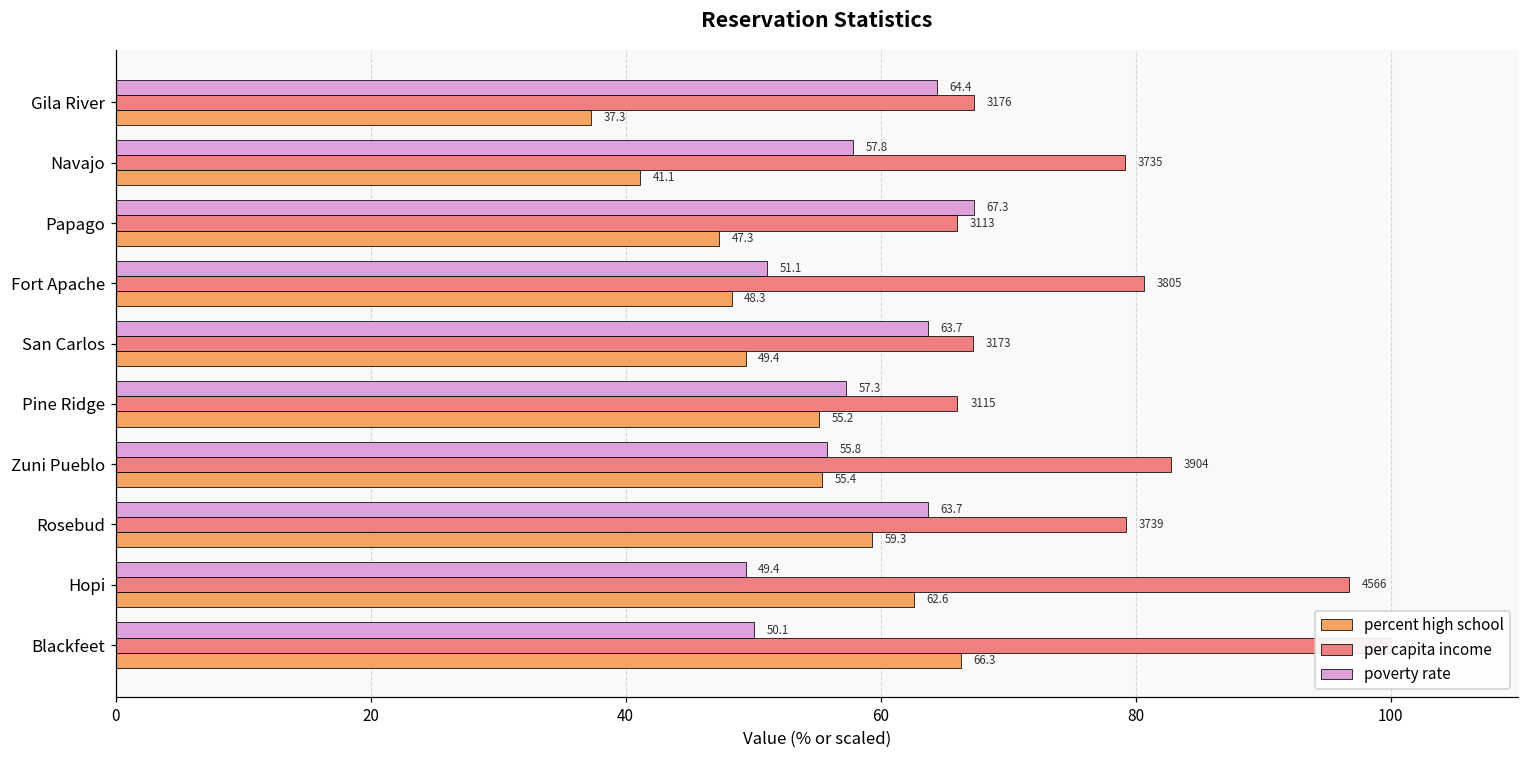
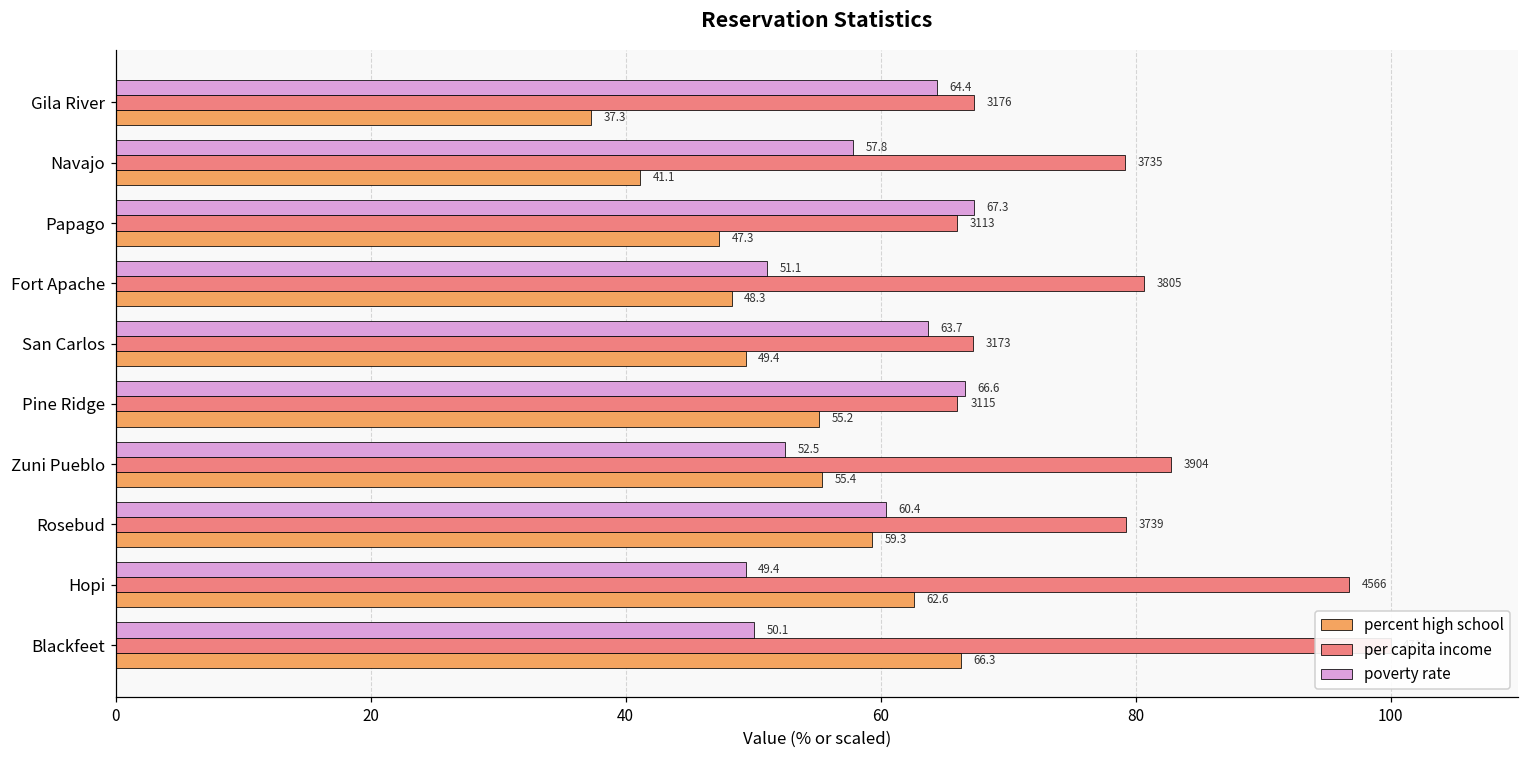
poverty rate, Pine Ridge: 57.3 -> 66.6
poverty rate, Zuni Pueblo: 55.8 -> 52.5
poverty rate, Rosebud: 63.7 -> 60.4
